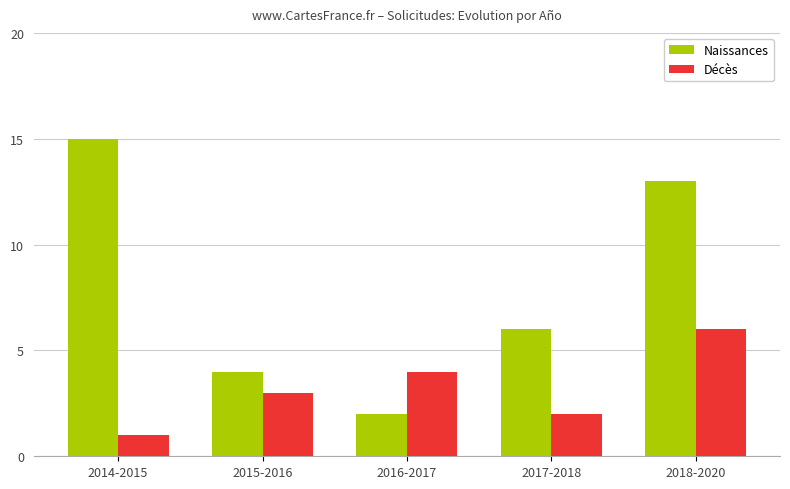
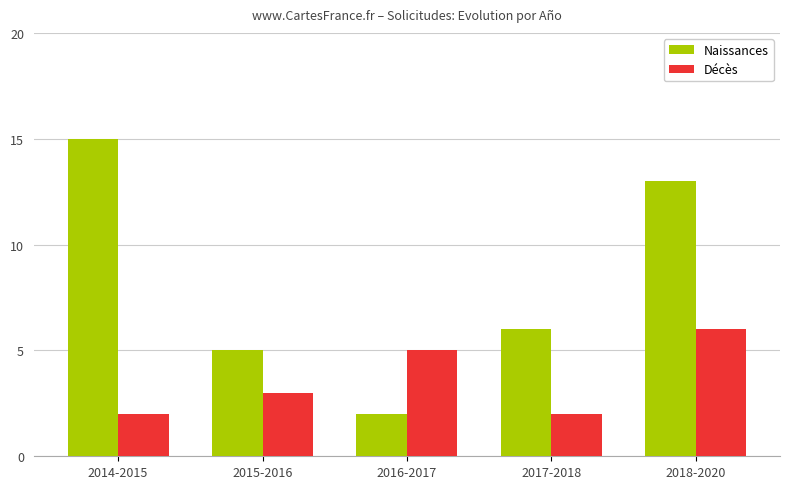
Décès, 2014-2015: 1 -> 2
Naissances, 2015-2016: 4 -> 5
Décès, 2016-2017: 4 -> 5
